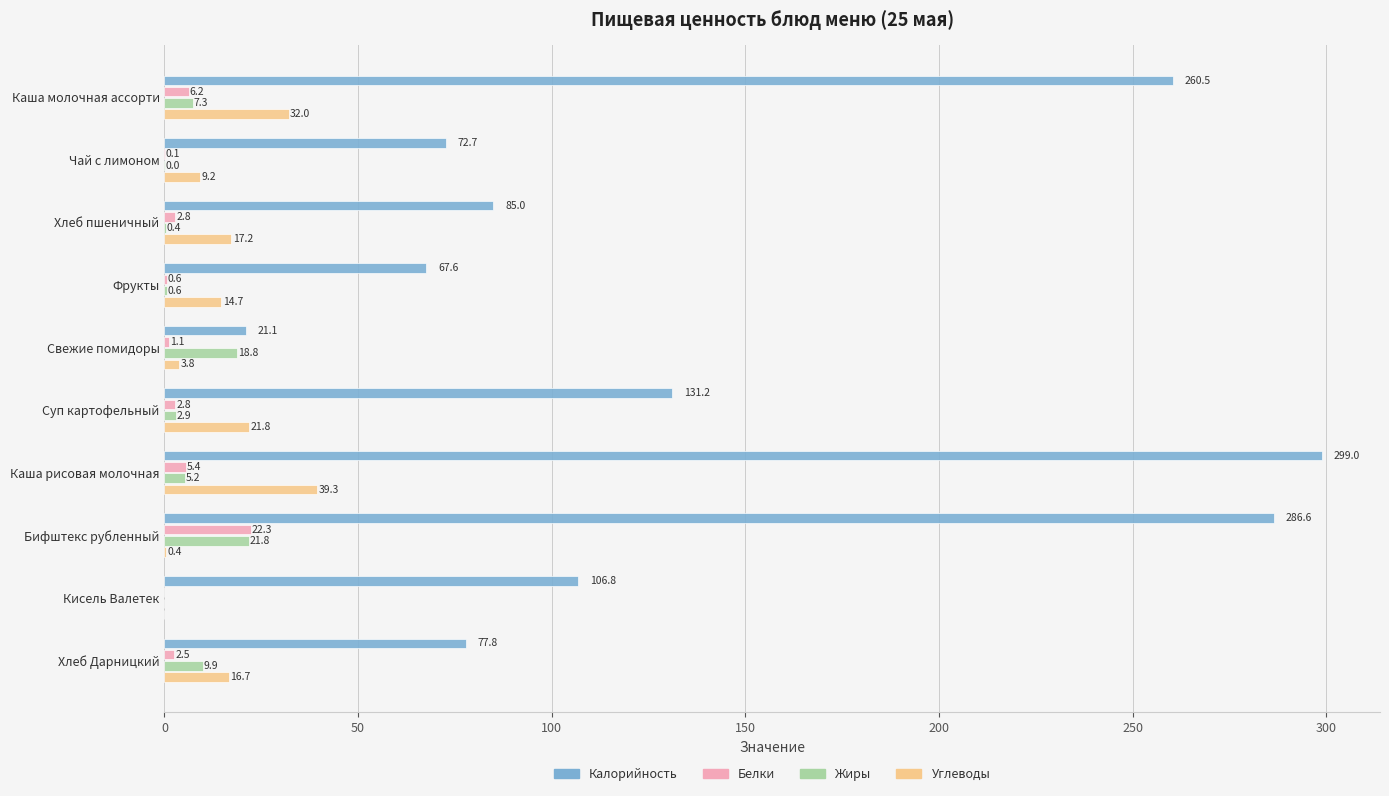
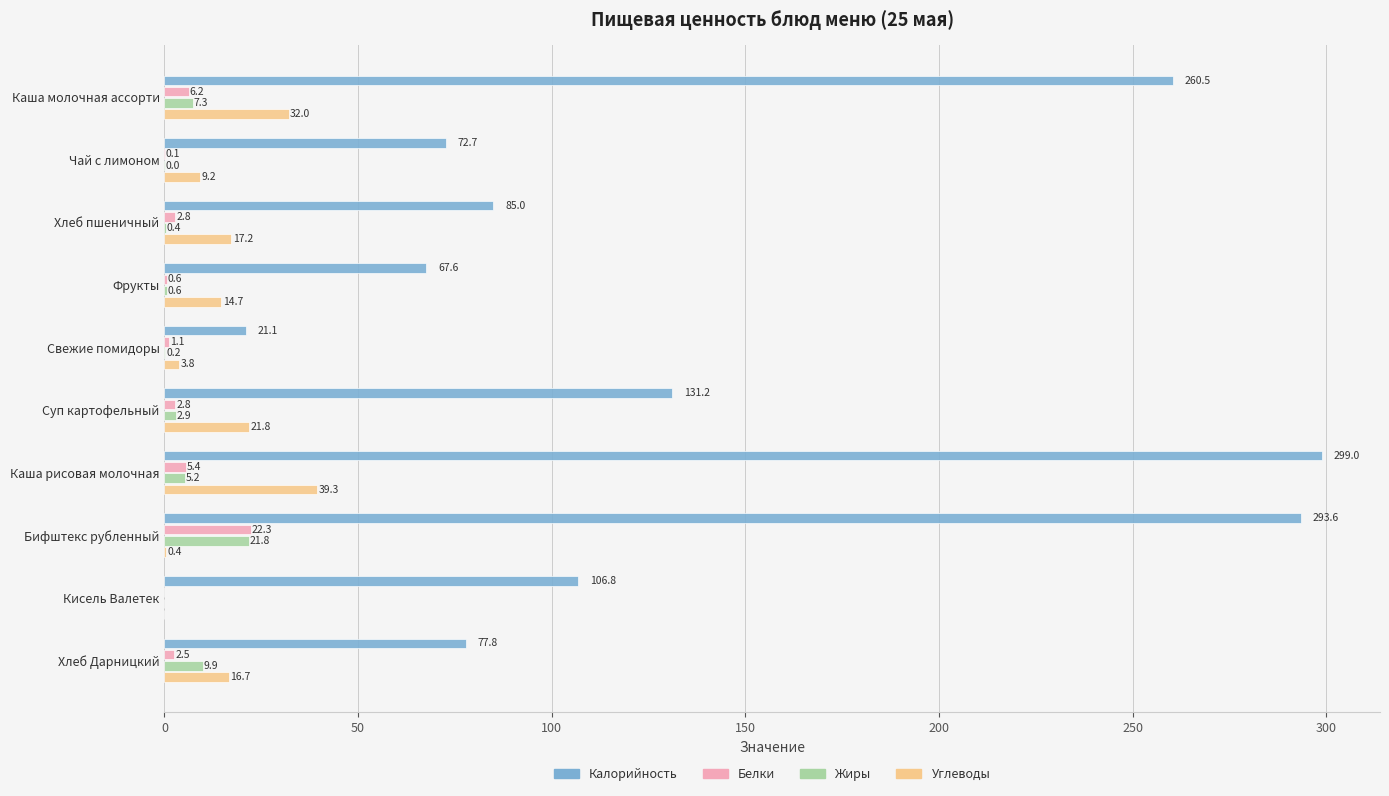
Жиры, Свежие помидоры: 18.8 -> 0.2
Калорийность, Бифштекс рубленный: 286.6 -> 293.6
